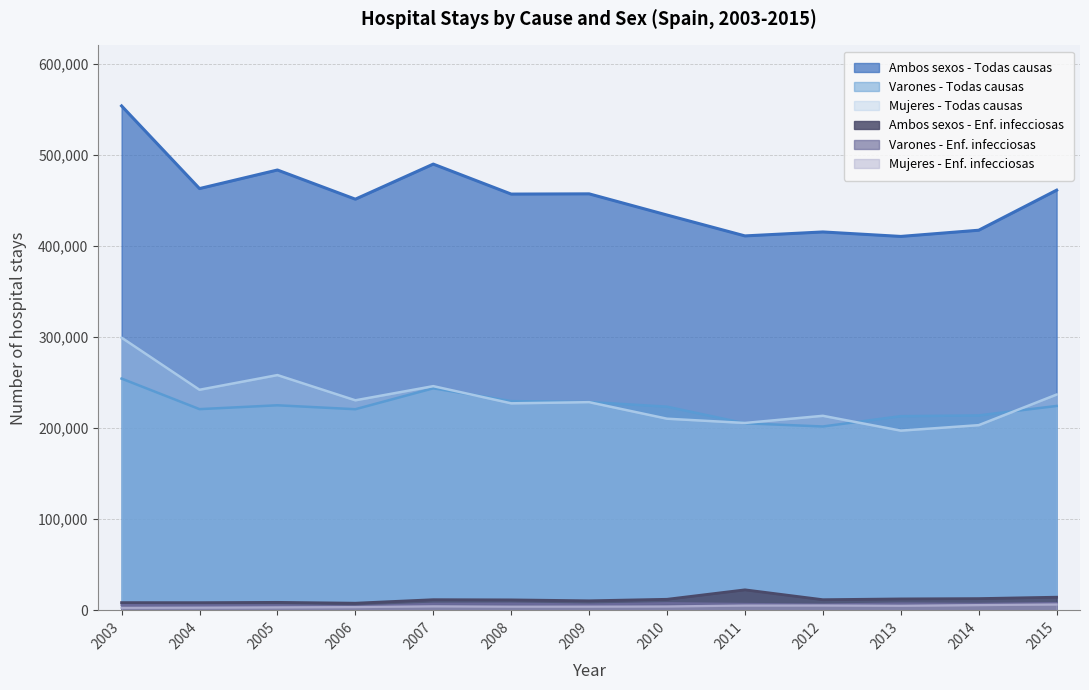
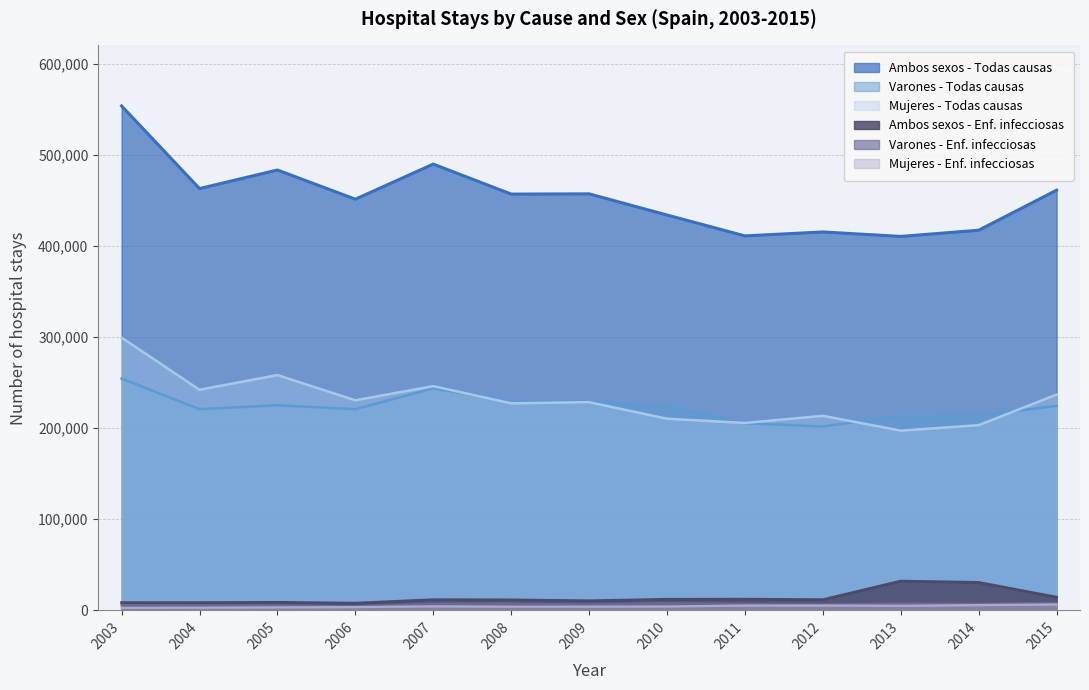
Ambos sexos - Enf. infecciosas, 2011: 20,000 -> 10,000
Ambos sexos - Enf. infecciosas, 2013: 10,000 -> 30,000
Ambos sexos - Enf. infecciosas, 2014: 10,000 -> 30,000
